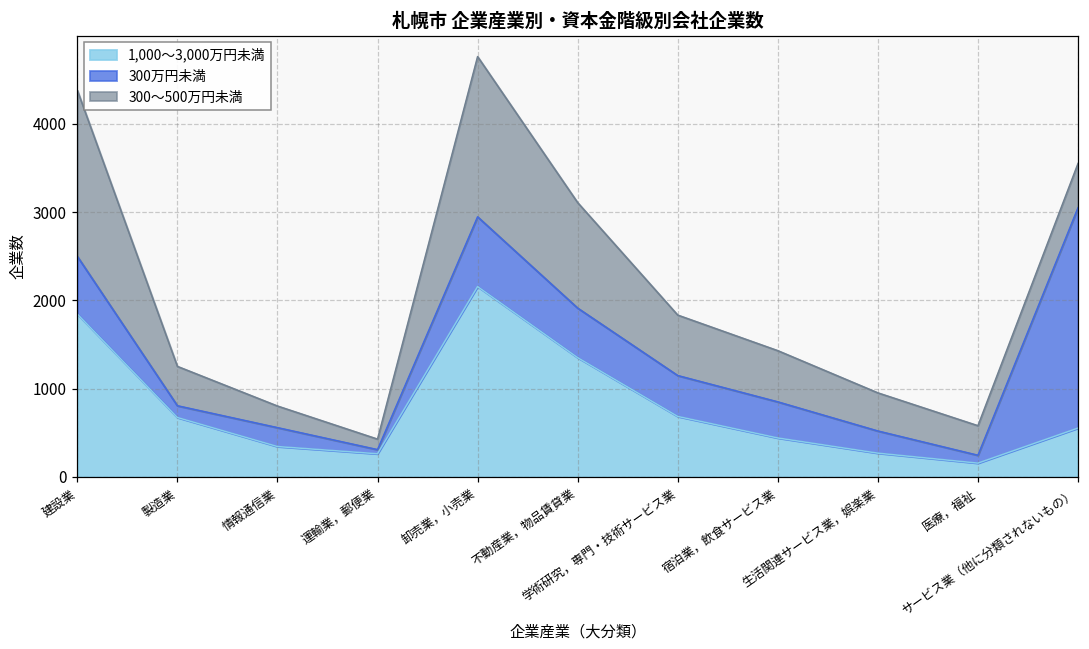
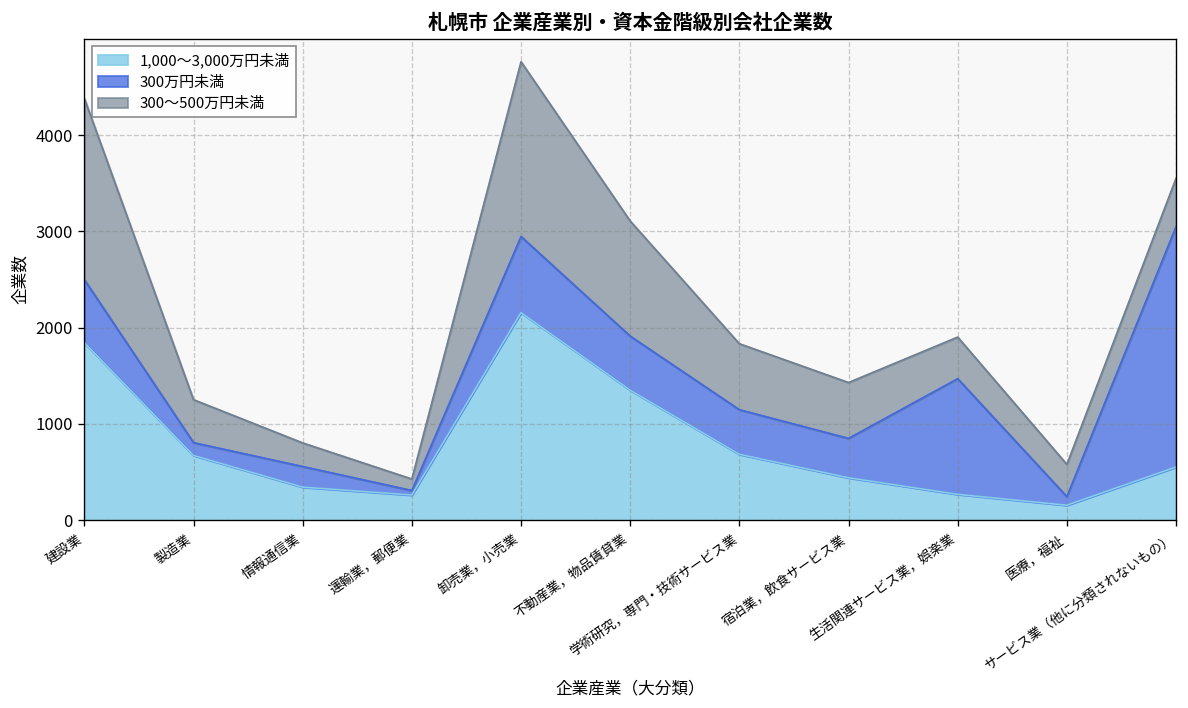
300万円未満, 生活関連サービス業，娯楽業: 300 -> 1200
